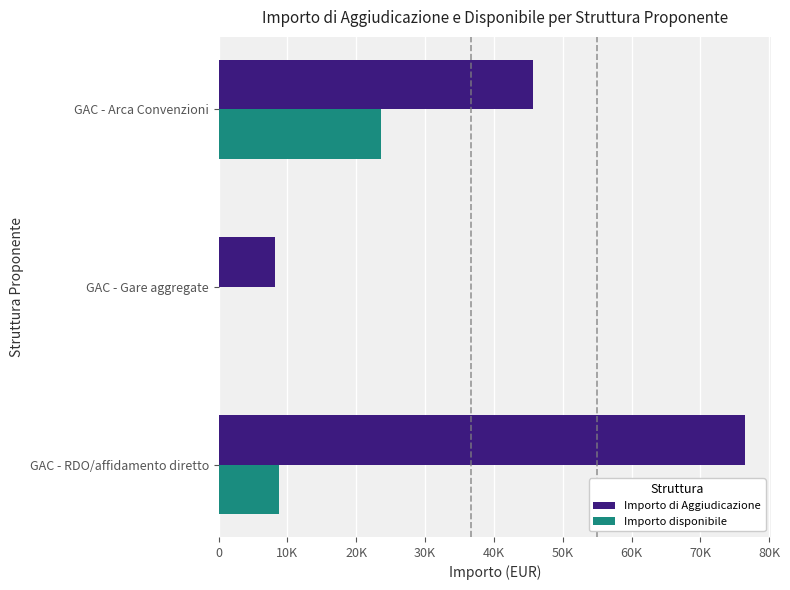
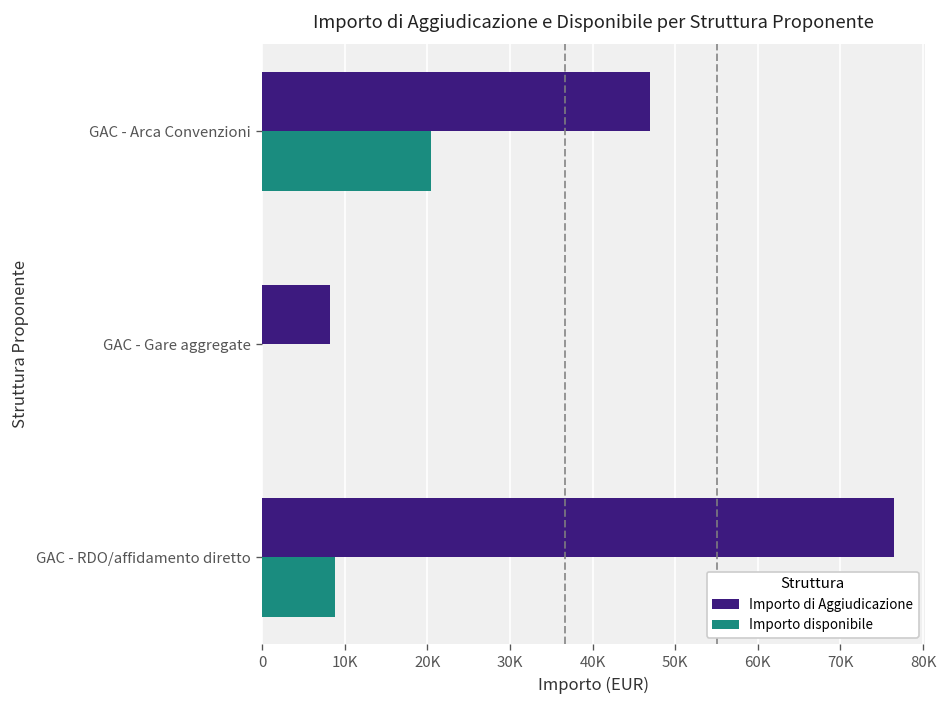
Importo di Aggiudicazione, GAC - Arca Convenzioni: 46000 -> 47000
Importo disponibile, GAC - Arca Convenzioni: 24000 -> 20000
